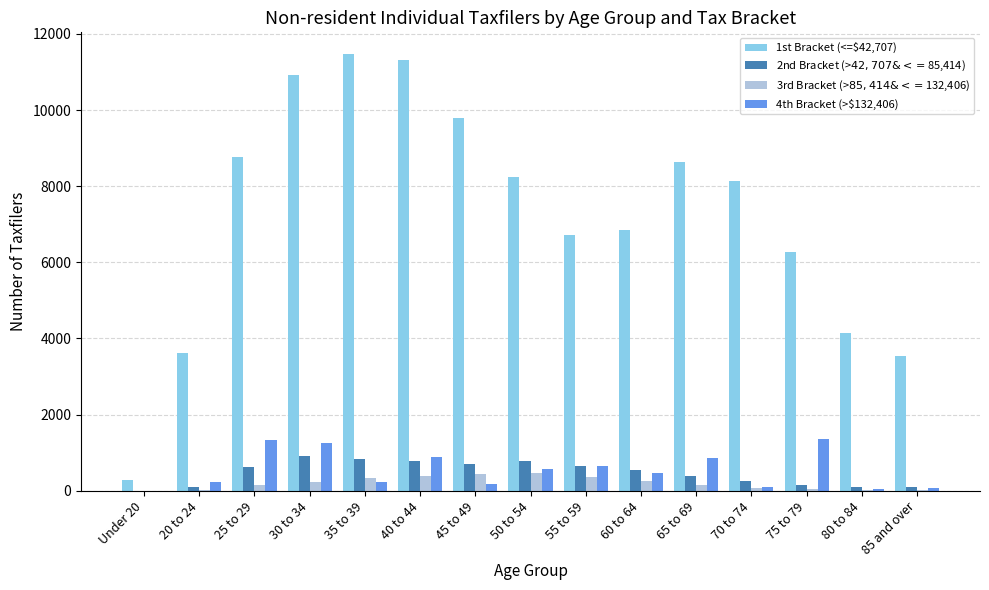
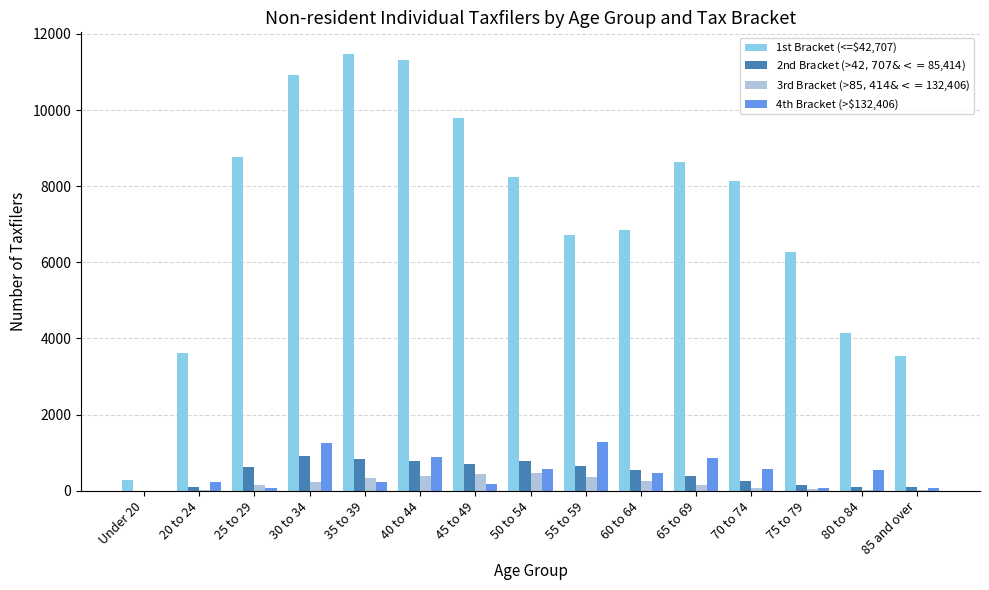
4th Bracket (>$132,406), 25 to 29: 1300 -> 100
4th Bracket (>$132,406), 55 to 59: 600 -> 1300
4th Bracket (>$132,406), 70 to 74: 100 -> 600
4th Bracket (>$132,406), 75 to 79: 1300 -> 100
4th Bracket (>$132,406), 80 to 84: 0 -> 500
